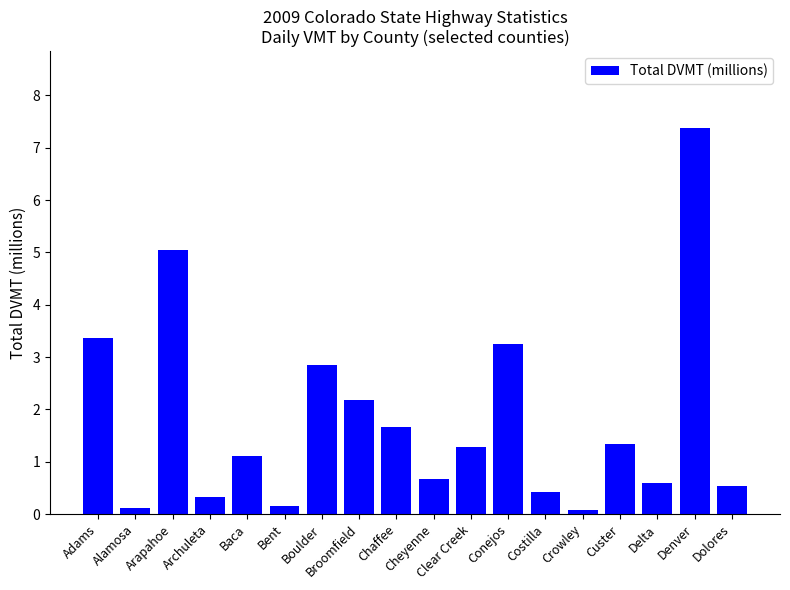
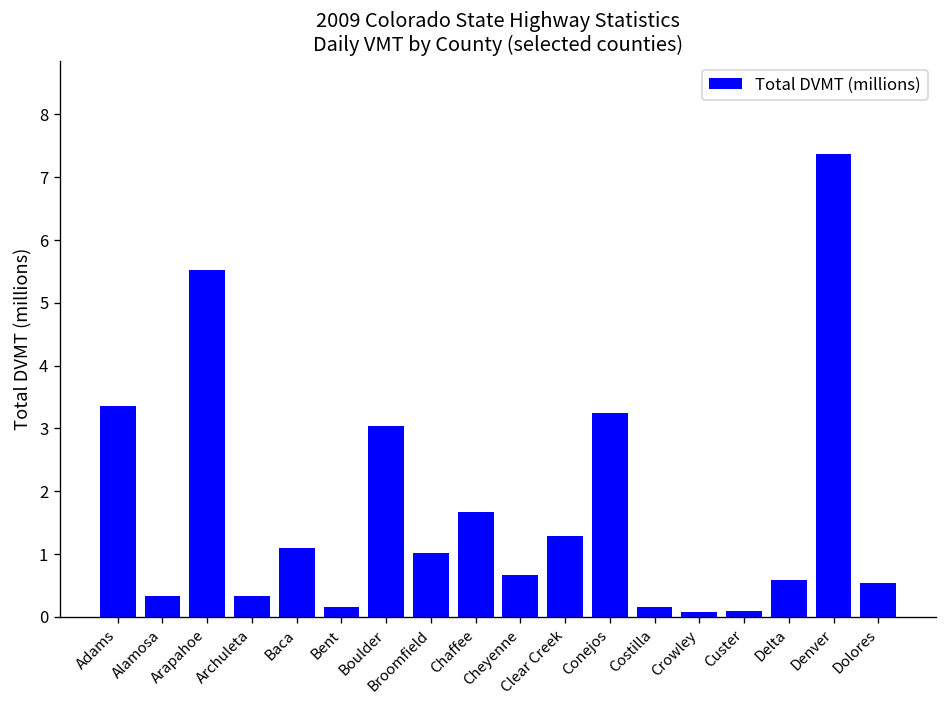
Alamosa: 0.1 -> 0.3
Arapahoe: 5.0 -> 5.5
Boulder: 2.9 -> 3.0
Broomfield: 2.2 -> 1.0
Costilla: 0.4 -> 0.2
Custer: 1.3 -> 0.1
